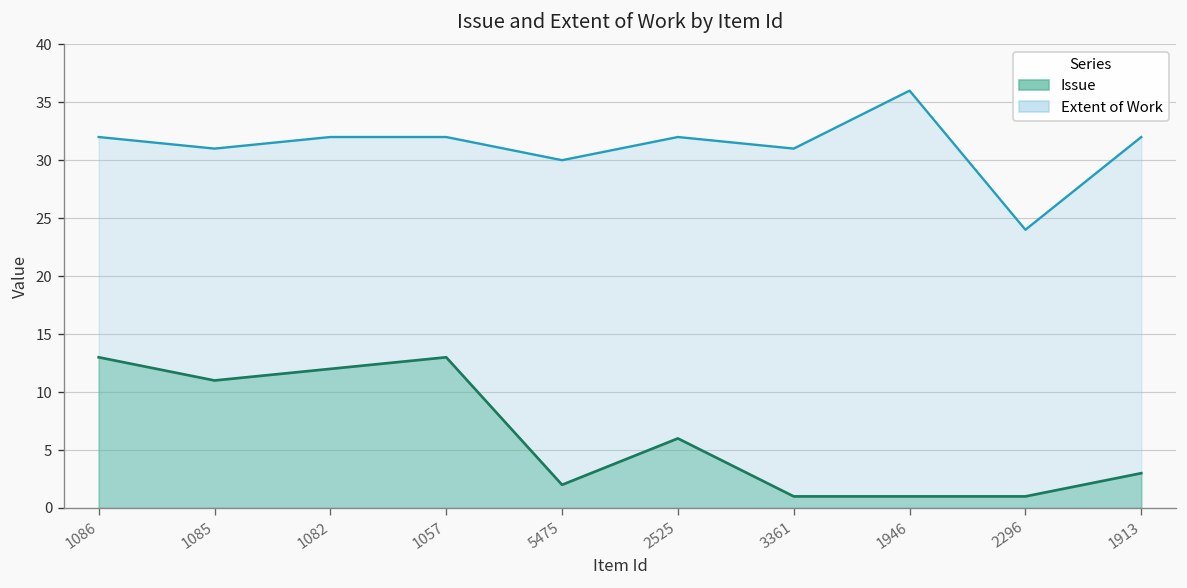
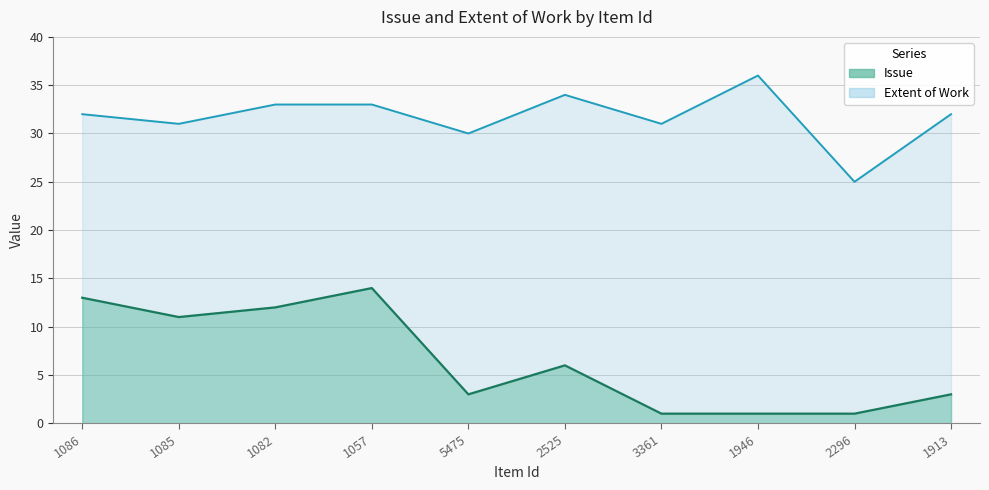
Extent of Work, 1082: 32 -> 33
Extent of Work, 1057: 32 -> 33
Issue, 1057: 13 -> 14
Issue, 5475: 2 -> 3
Extent of Work, 2525: 32 -> 34
Extent of Work, 2296: 24 -> 25
